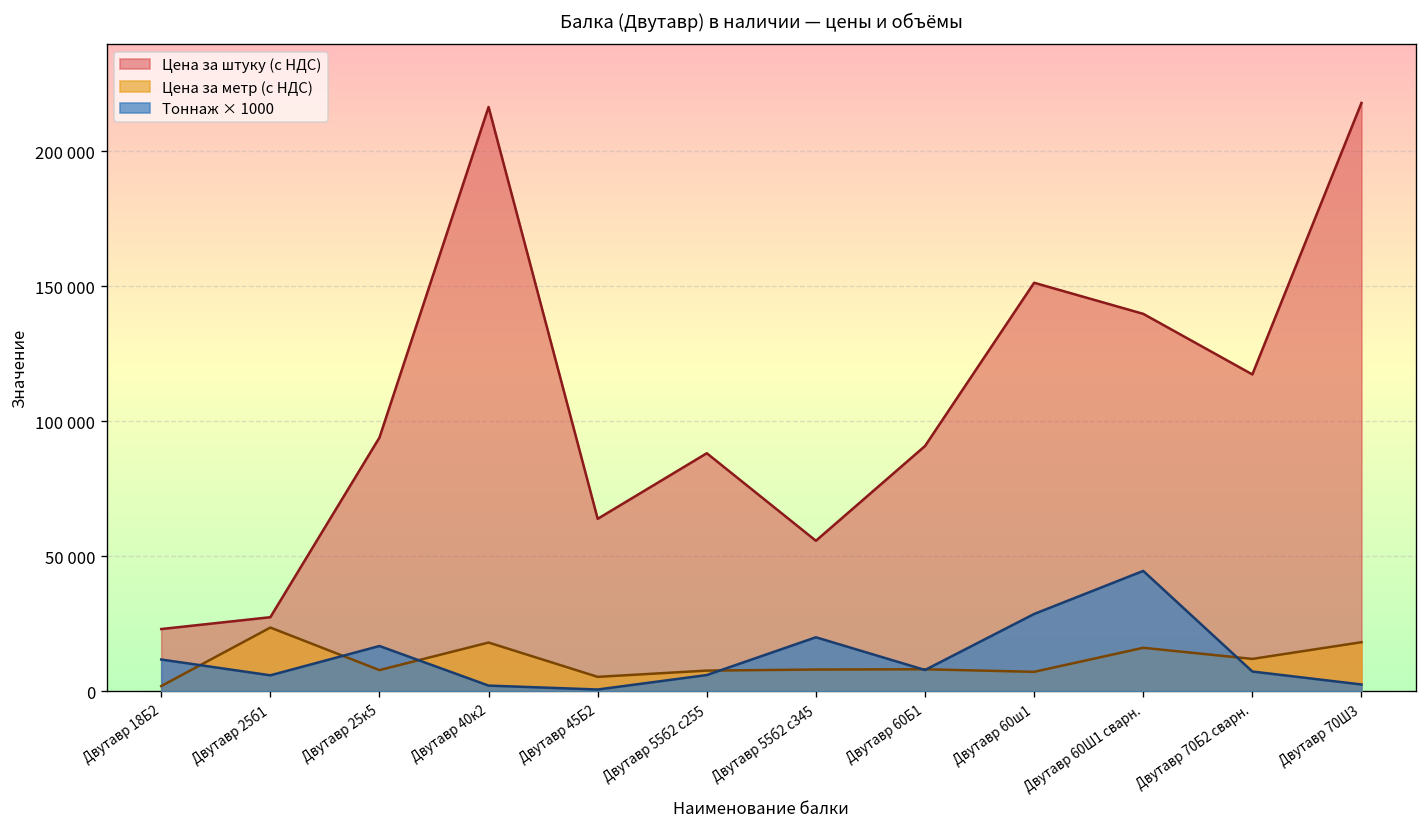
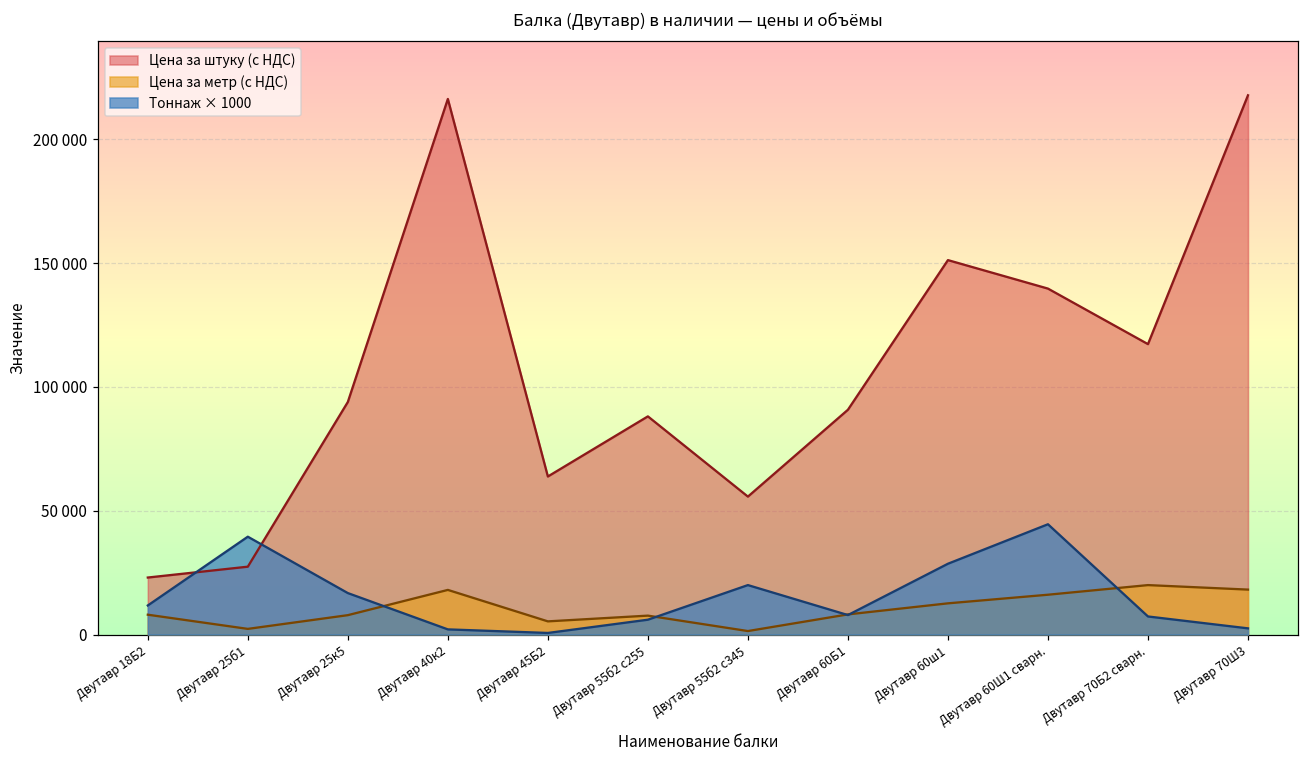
Цена за метр (с НДС), Двутавр 18Б2: 2000 -> 8000
Цена за метр (с НДС), Двутавр 25б1: 24000 -> 2000
Тоннаж × 1000, Двутавр 25б1: 6000 -> 40000
Цена за метр (с НДС), Двутавр 55б2 с345: 8000 -> 1000
Цена за метр (с НДС), Двутавр 60ш1: 7000 -> 13000
Цена за метр (с НДС), Двутавр 70Б2 сварн.: 12000 -> 20000
